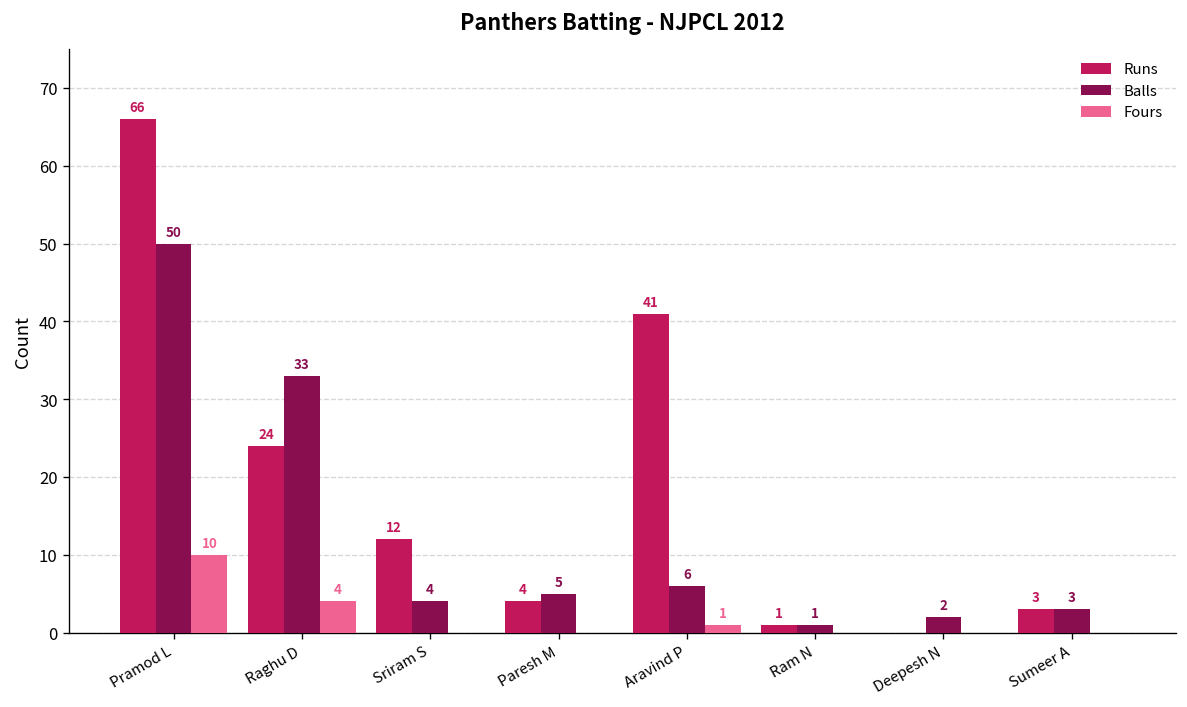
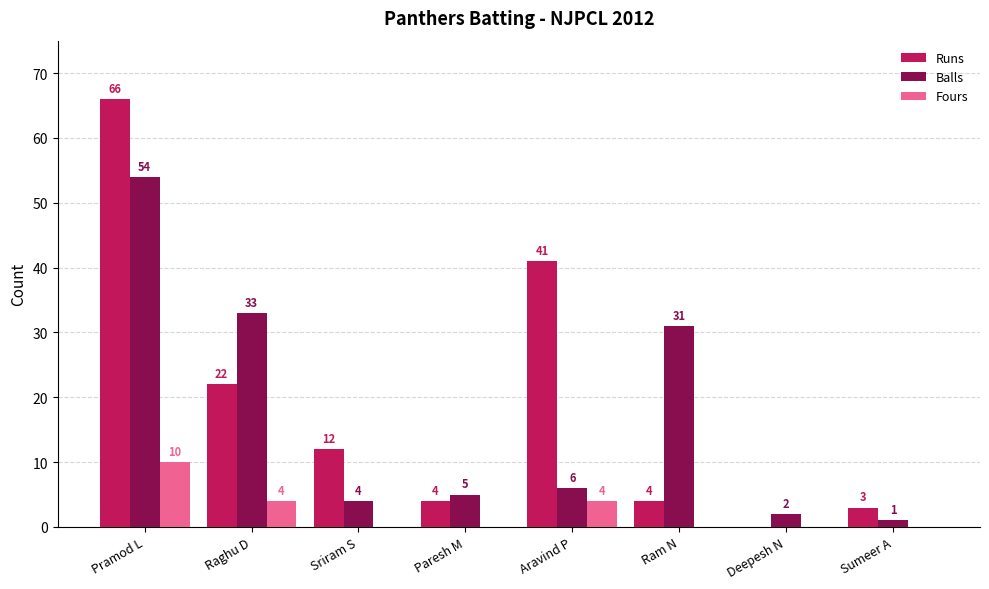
Balls, Pramod L: 50 -> 54
Runs, Raghu D: 24 -> 22
Fours, Aravind P: 1 -> 4
Runs, Ram N: 1 -> 4
Balls, Ram N: 1 -> 31
Balls, Sumeer A: 3 -> 1
